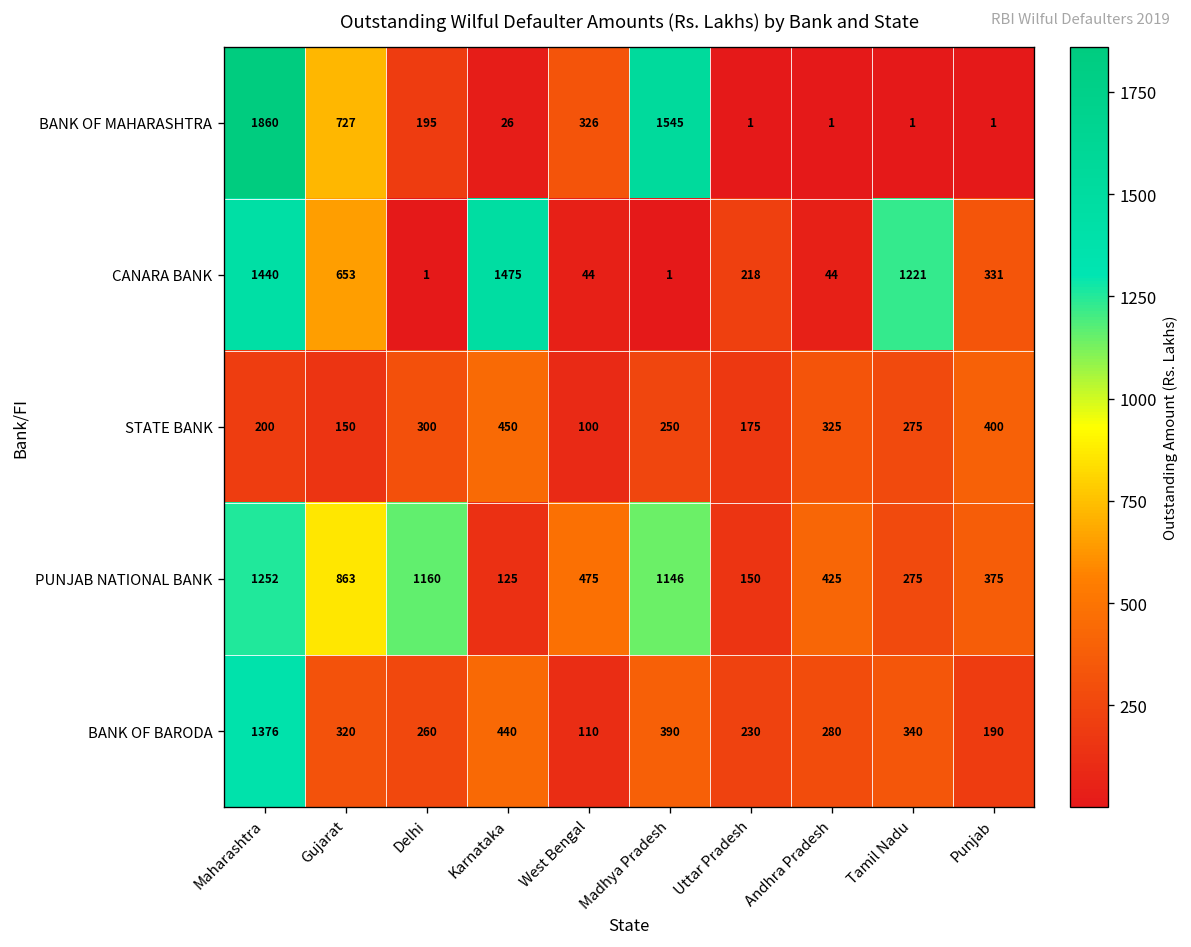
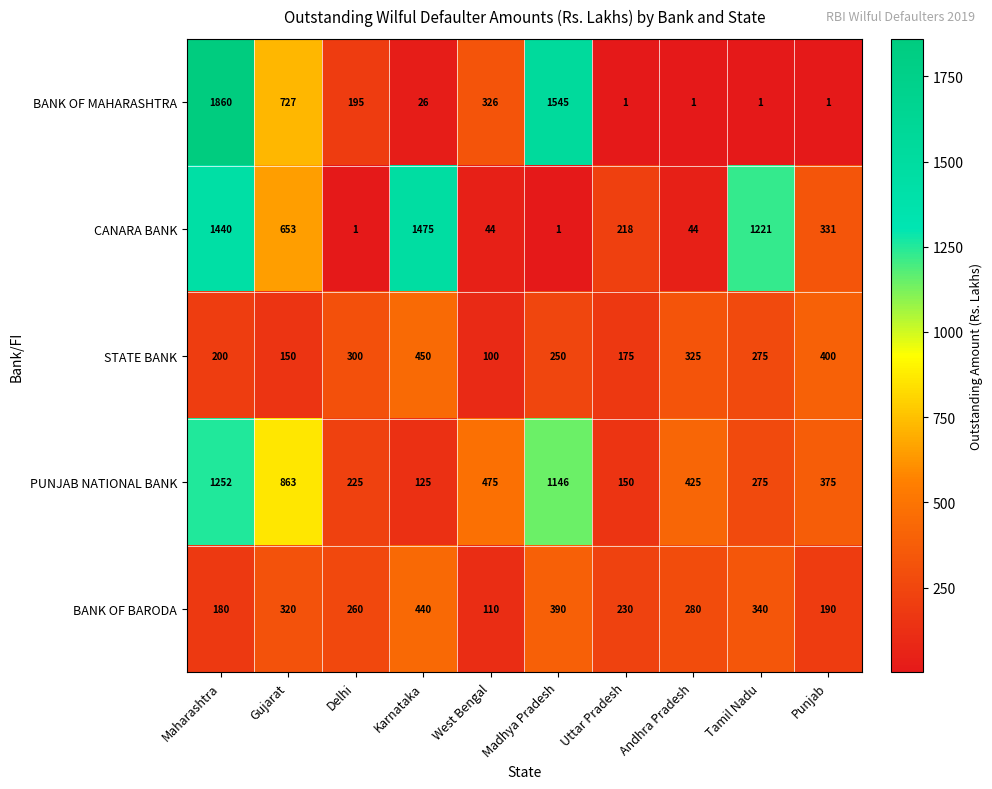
PUNJAB NATIONAL BANK, Delhi: 1160 -> 225
BANK OF BARODA, Maharashtra: 1376 -> 180
